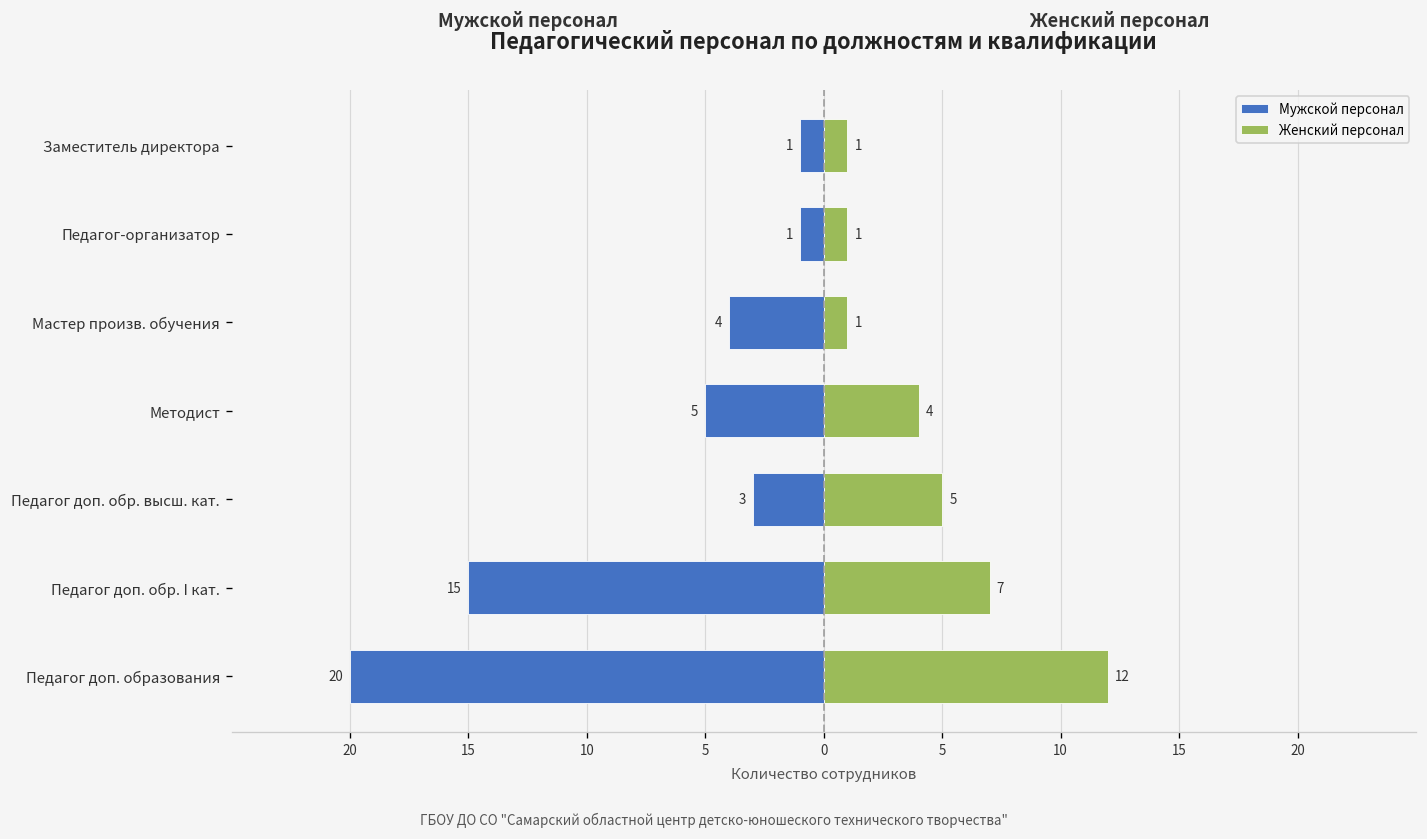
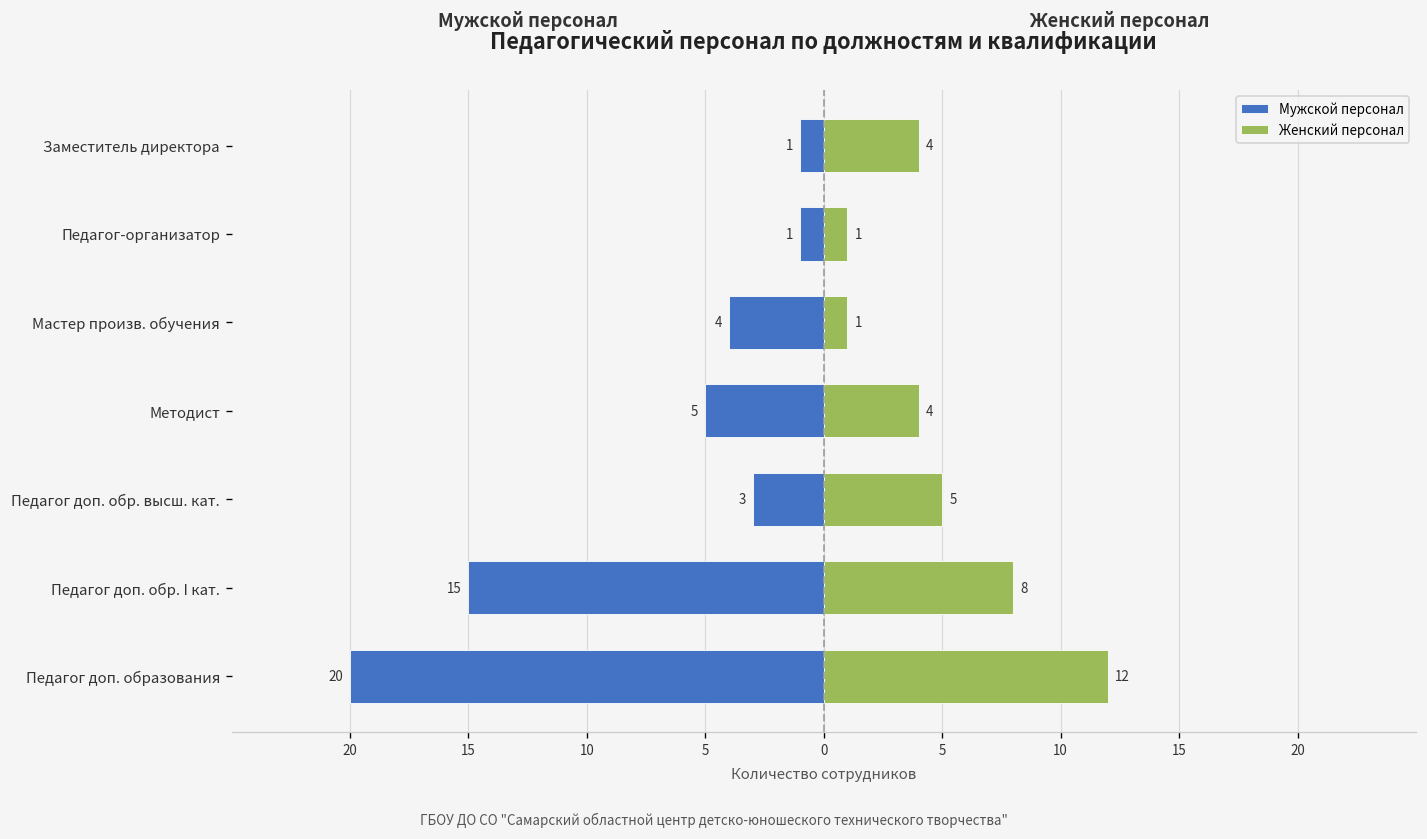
Женский персонал, Заместитель директора: 1 -> 4
Женский персонал, Педагог доп. обр. I кат.: 7 -> 8
